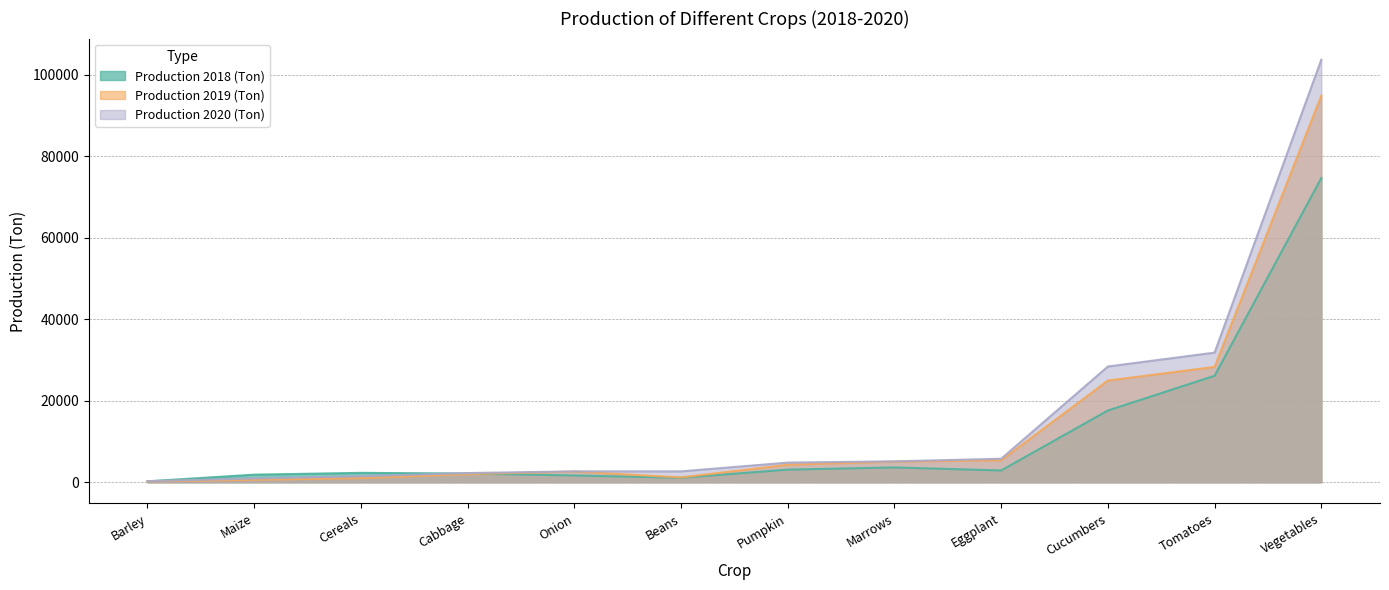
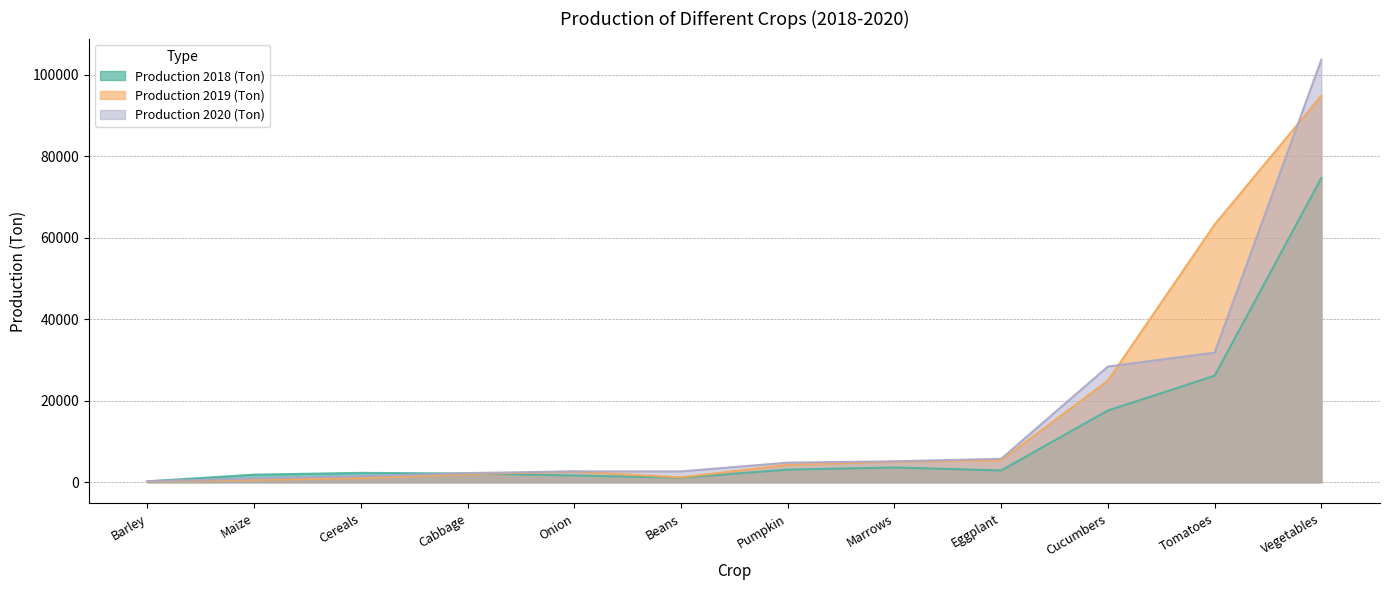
Production 2019 (Ton), Tomatoes: 28000 -> 63000
